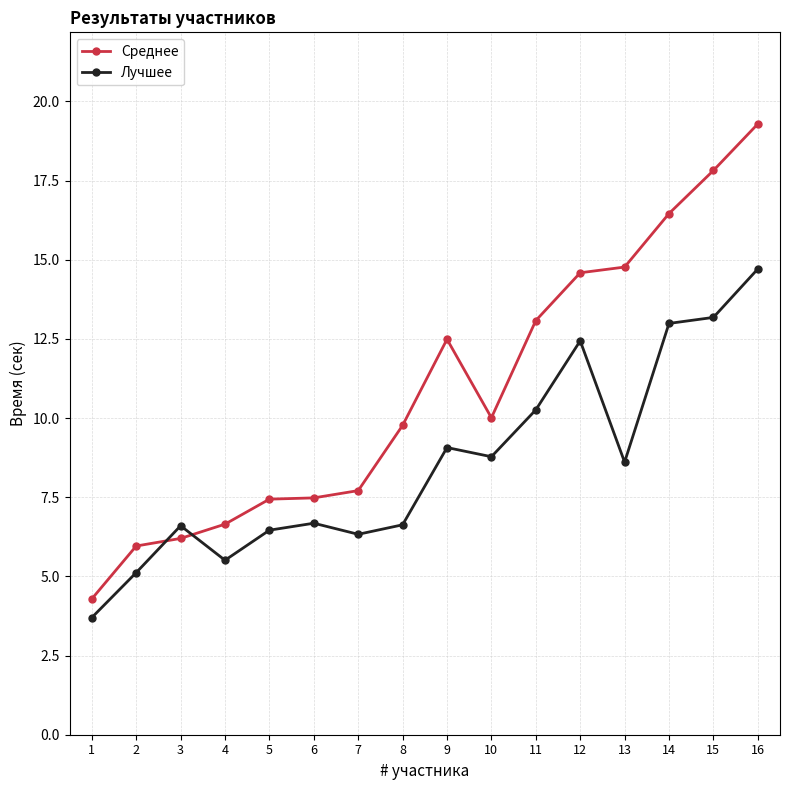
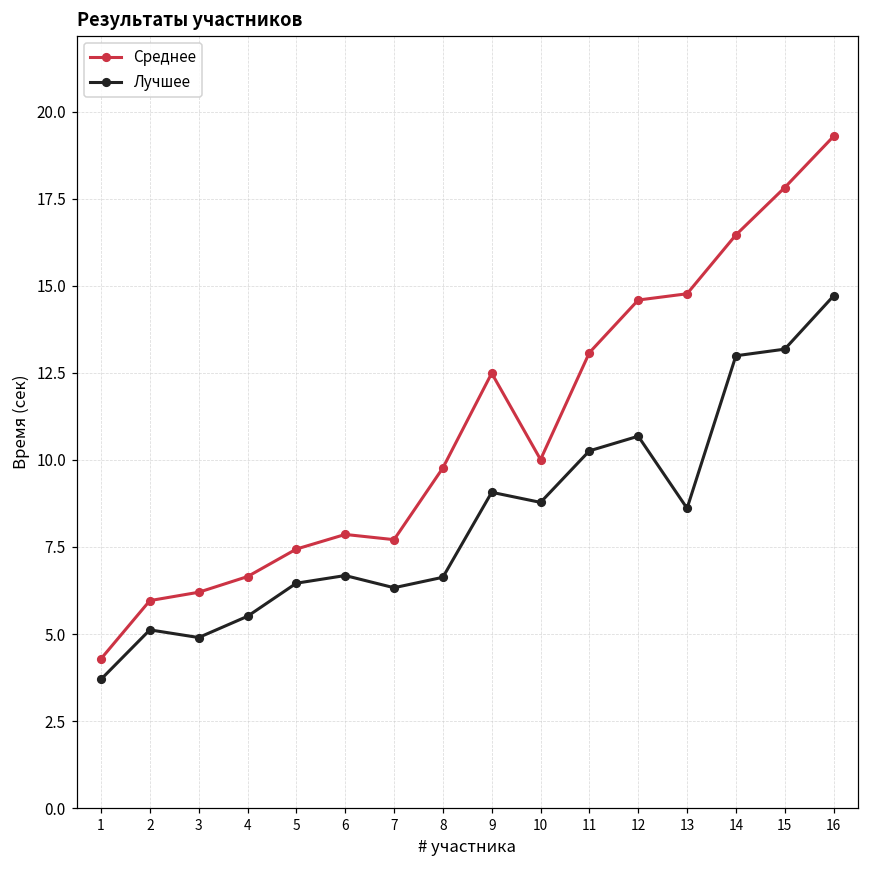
Лучшее, 3: 6.6 -> 4.9
Среднее, 6: 7.5 -> 7.9
Лучшее, 12: 12.4 -> 10.7
